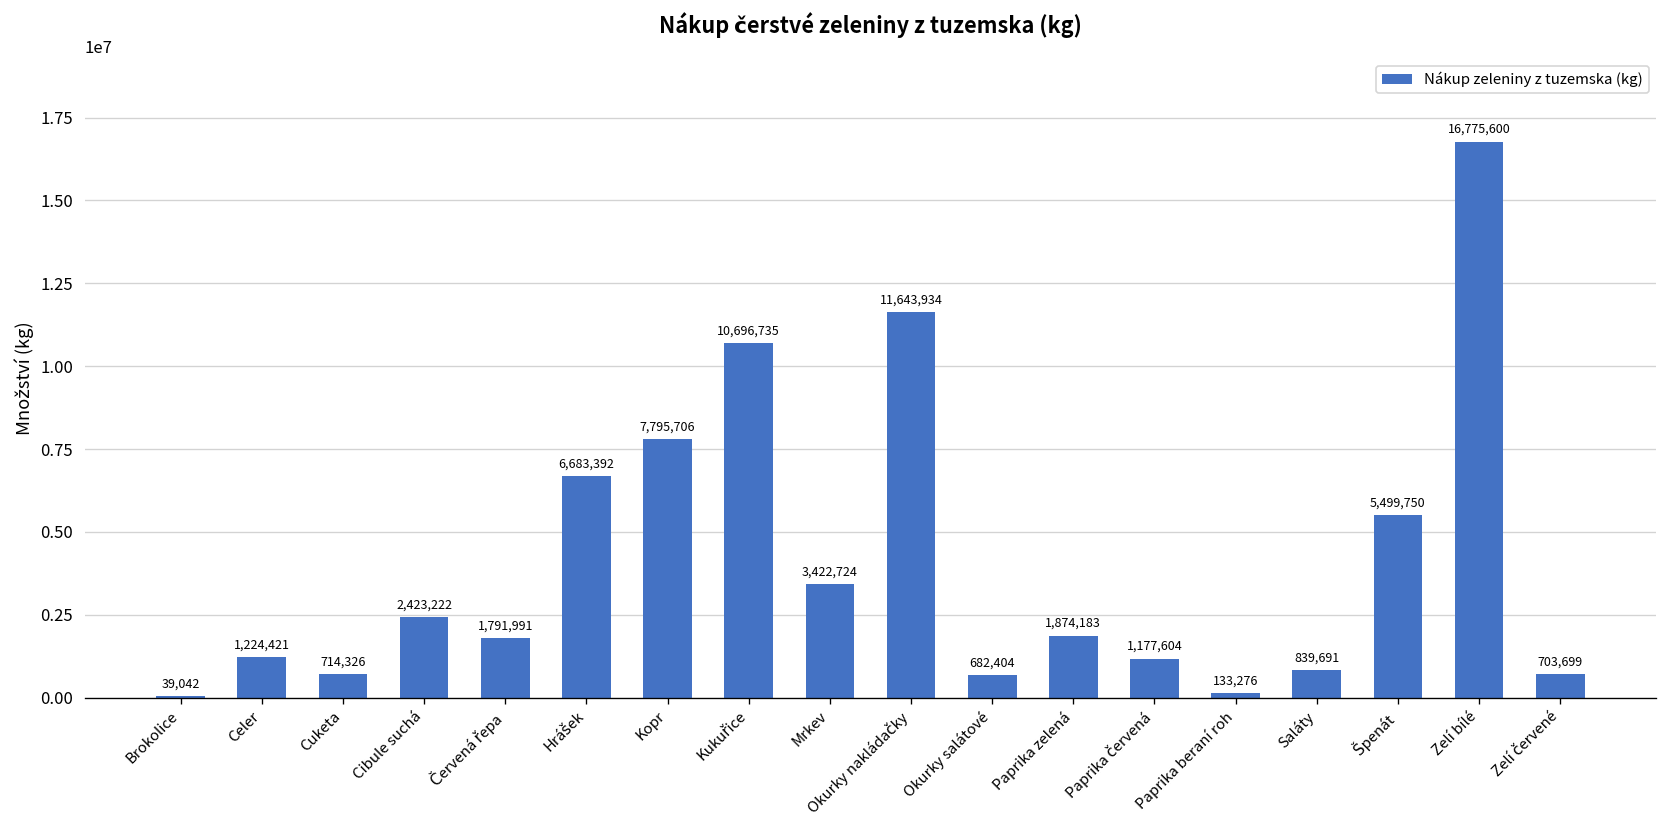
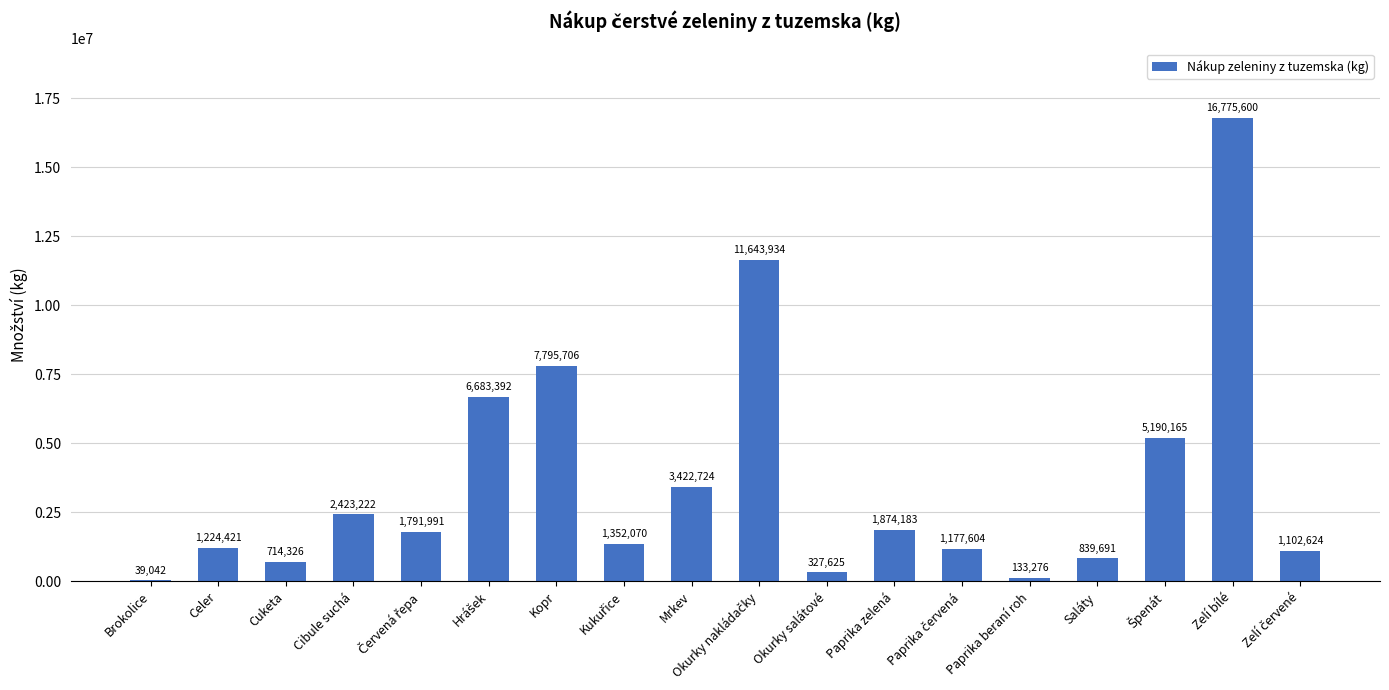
Kukuřice: 10,696,735 -> 1,352,070
Okurky salátové: 682,404 -> 327,625
Špenát: 5,499,750 -> 5,190,165
Zelí červené: 703,699 -> 1,102,624
